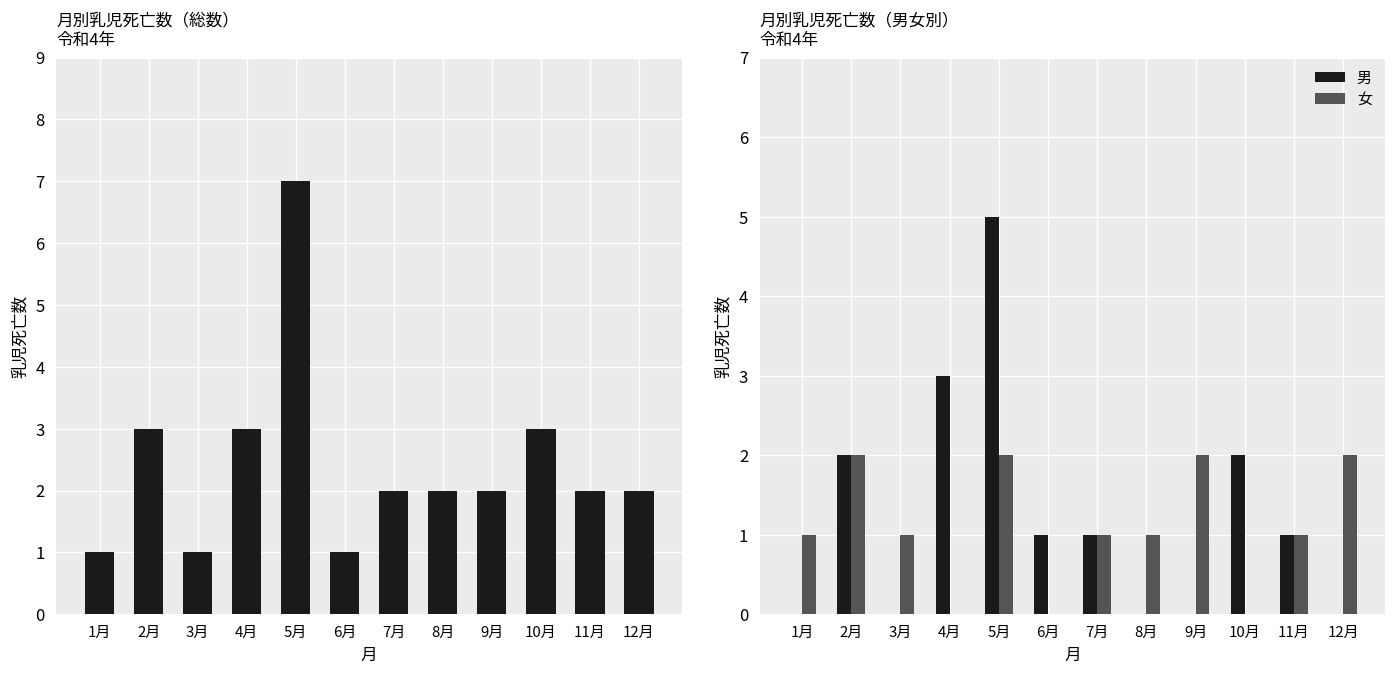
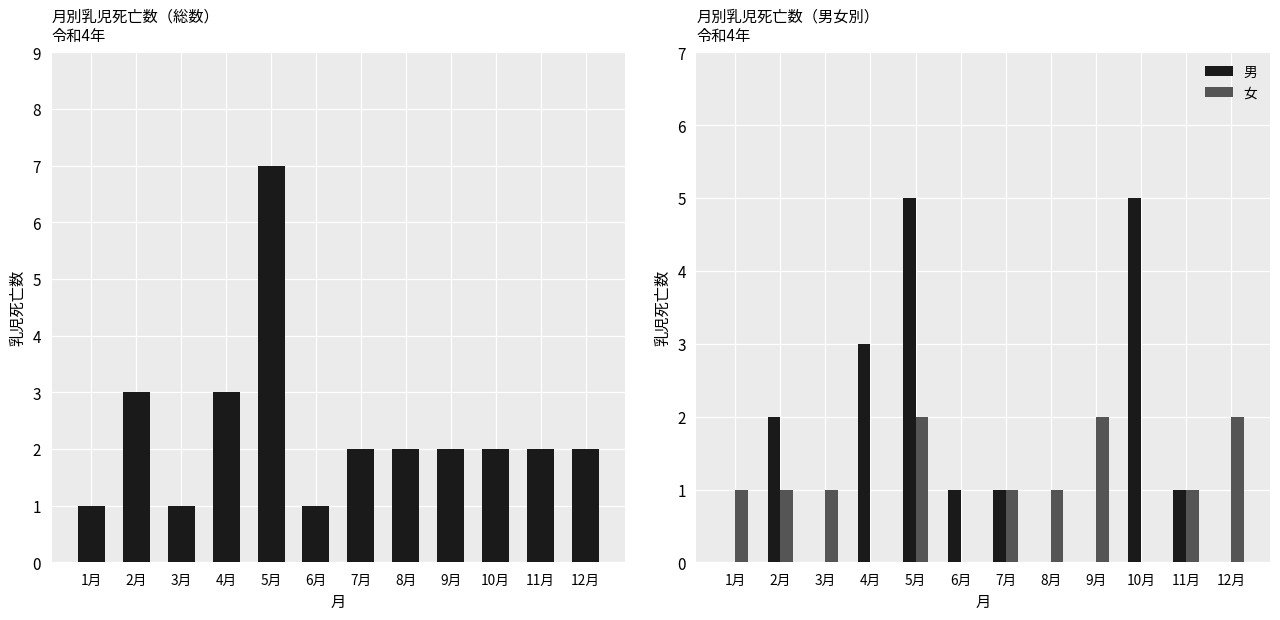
月別乳児死亡数（総数） 令和4年, 10月: 3 -> 2
月別乳児死亡数（男女別） 令和4年, 女, 2月: 2 -> 1
月別乳児死亡数（男女別） 令和4年, 男, 10月: 2 -> 5
